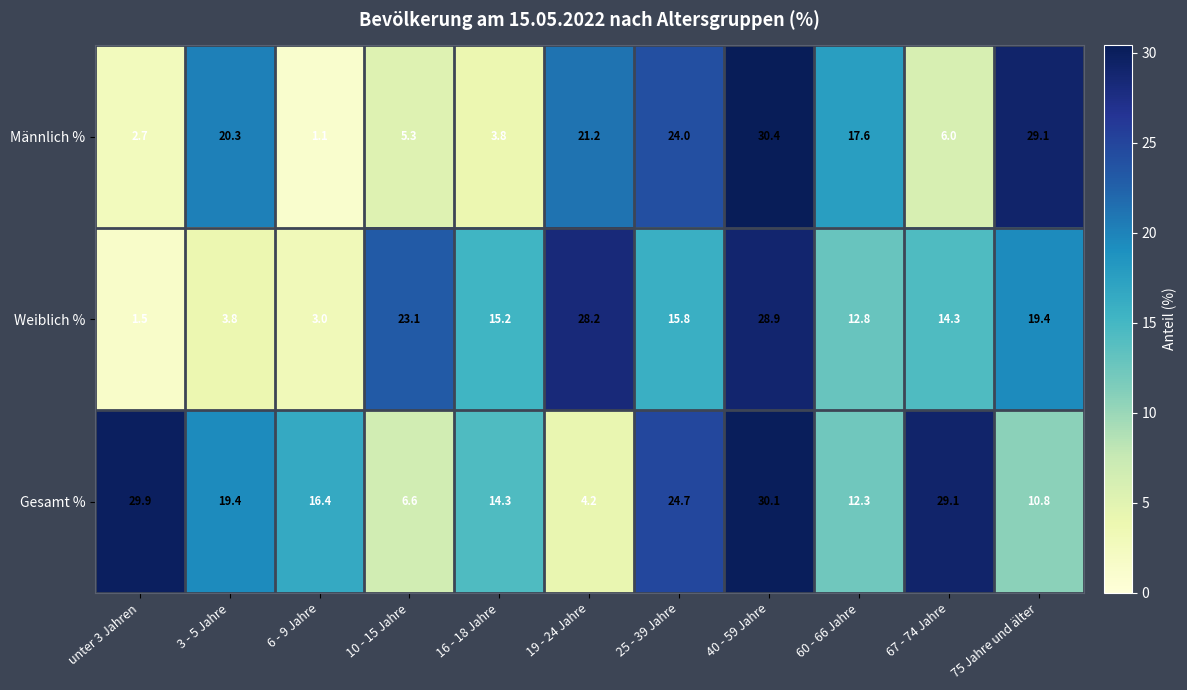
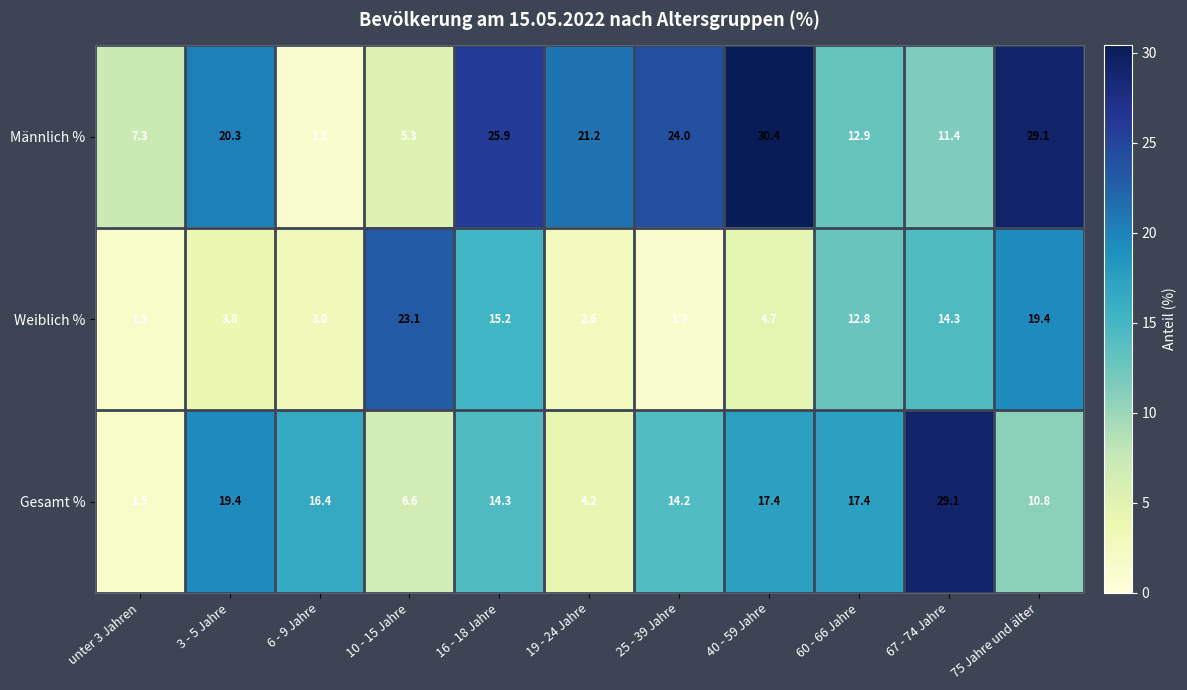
Männlich %, unter 3 Jahren: 2.7 -> 7.3
Männlich %, 16 - 18 Jahre: 3.8 -> 25.9
Männlich %, 60 - 66 Jahre: 17.6 -> 12.9
Männlich %, 67 - 74 Jahre: 6.0 -> 11.4
Weiblich %, 19 - 24 Jahre: 28.2 -> 2.6
Weiblich %, 25 - 39 Jahre: 15.8 -> 1.3
Weiblich %, 40 - 59 Jahre: 28.9 -> 4.7
Gesamt %, unter 3 Jahren: 29.9 -> 1.5
Gesamt %, 25 - 39 Jahre: 24.7 -> 14.2
Gesamt %, 40 - 59 Jahre: 30.1 -> 17.4
Gesamt %, 60 - 66 Jahre: 12.3 -> 17.4
